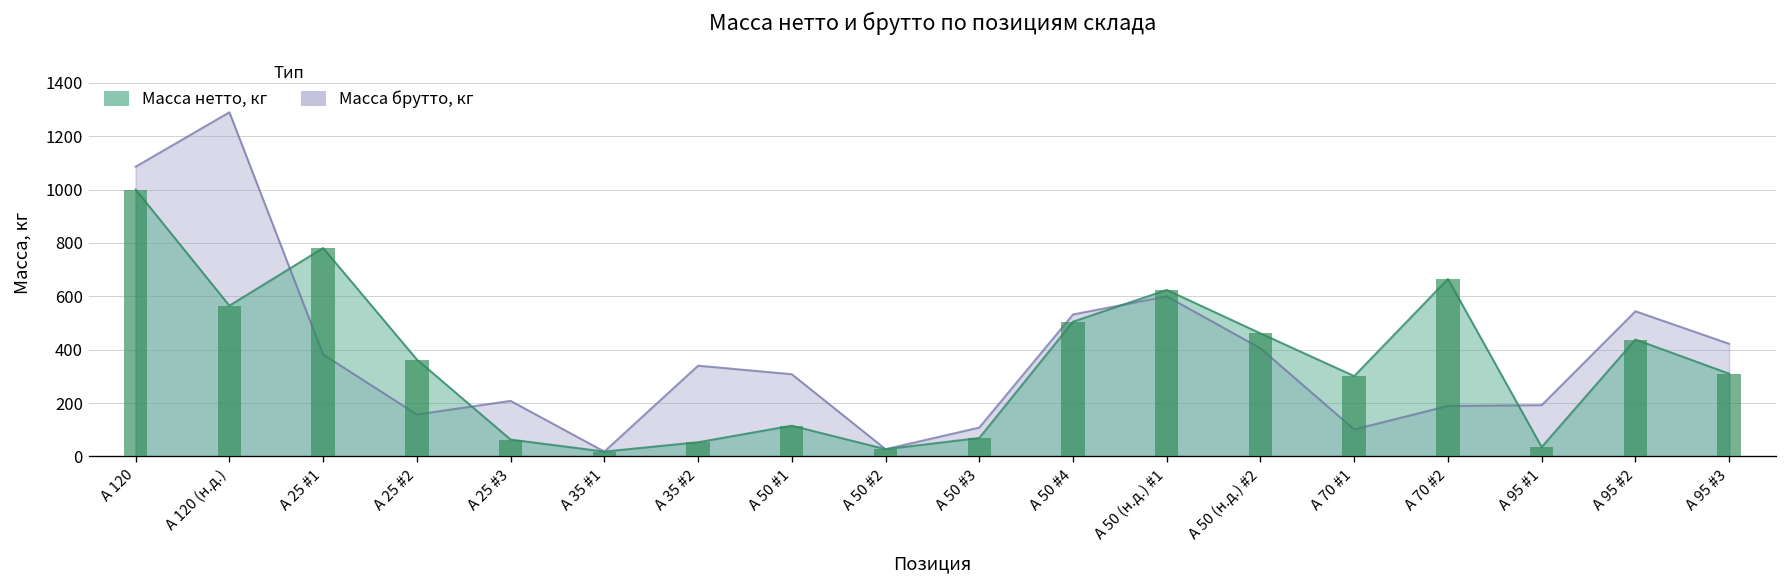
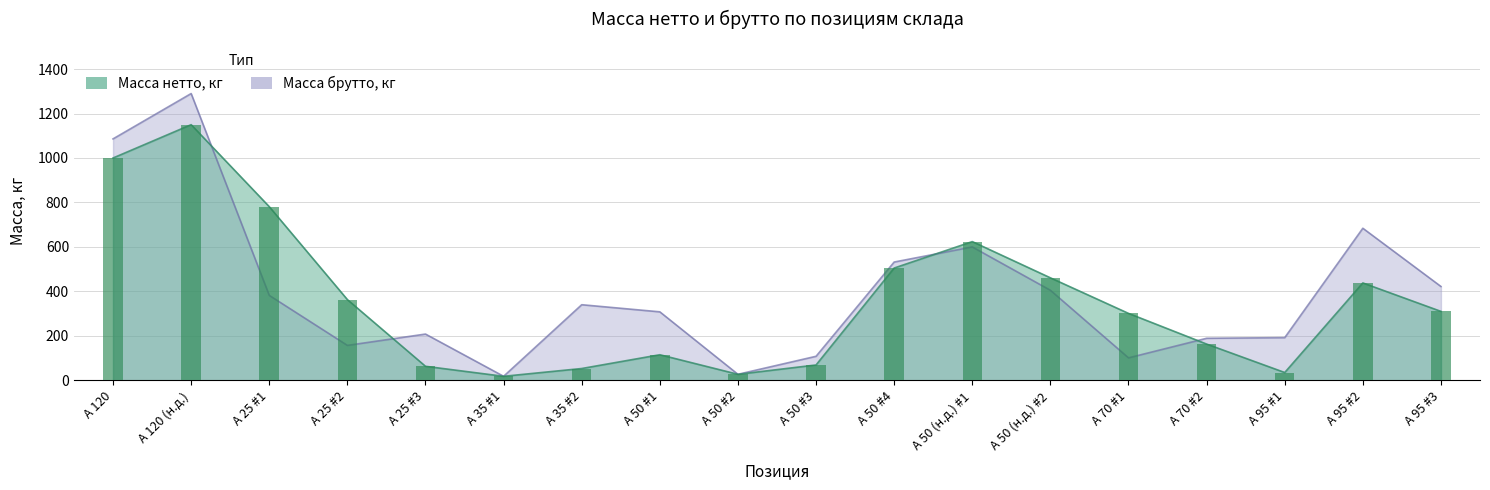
Масса нетто, кг, А 120 (н.д.): 570 -> 1150
Масса нетто, кг, А 70 #2: 670 -> 160
Масса брутто, кг, А 95 #2: 540 -> 680
